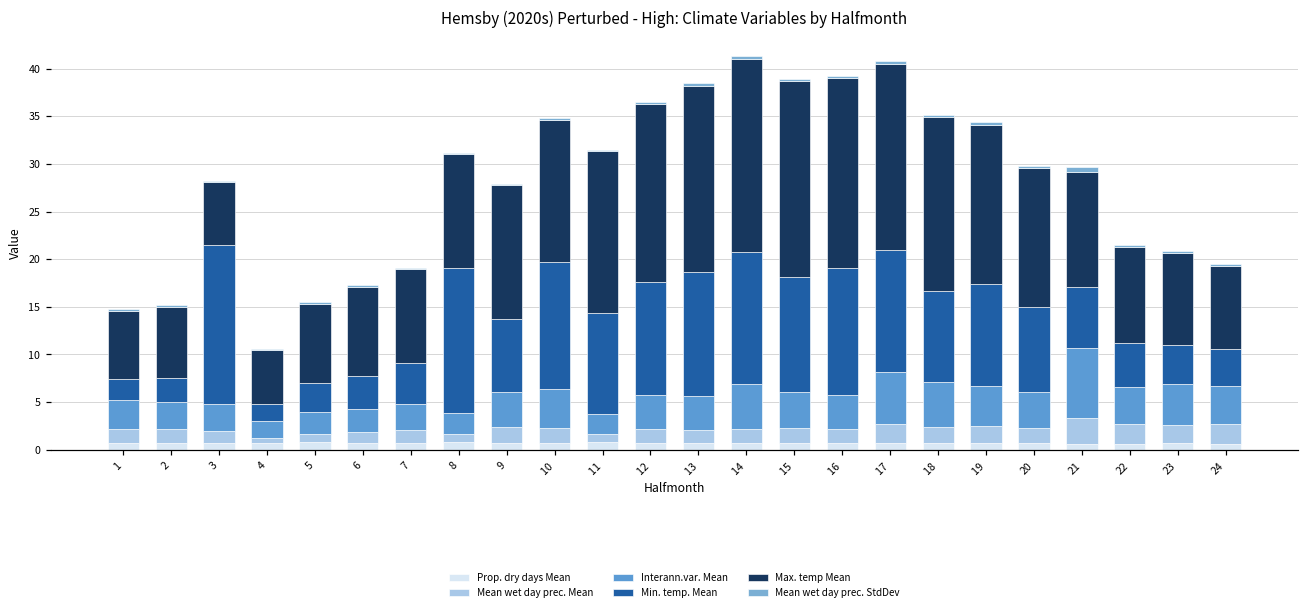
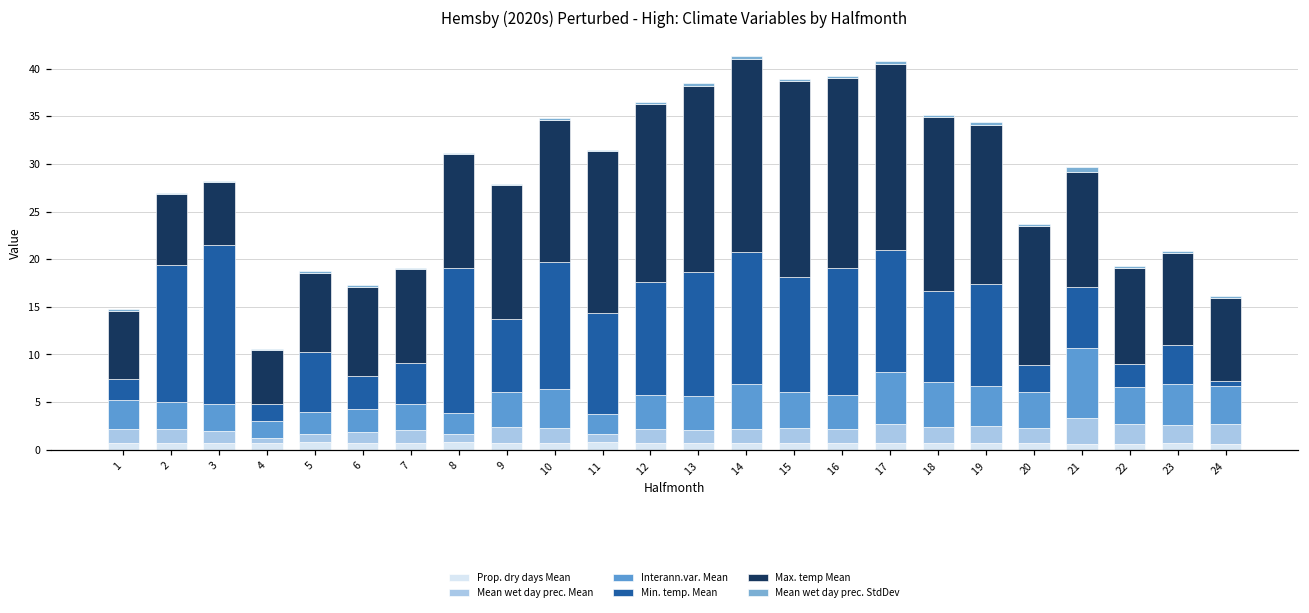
Min. temp. Mean, 2: 3 -> 14
Min. temp. Mean, 5: 3 -> 6
Min. temp. Mean, 20: 9 -> 3
Min. temp. Mean, 22: 5 -> 2
Min. temp. Mean, 24: 4 -> 1
